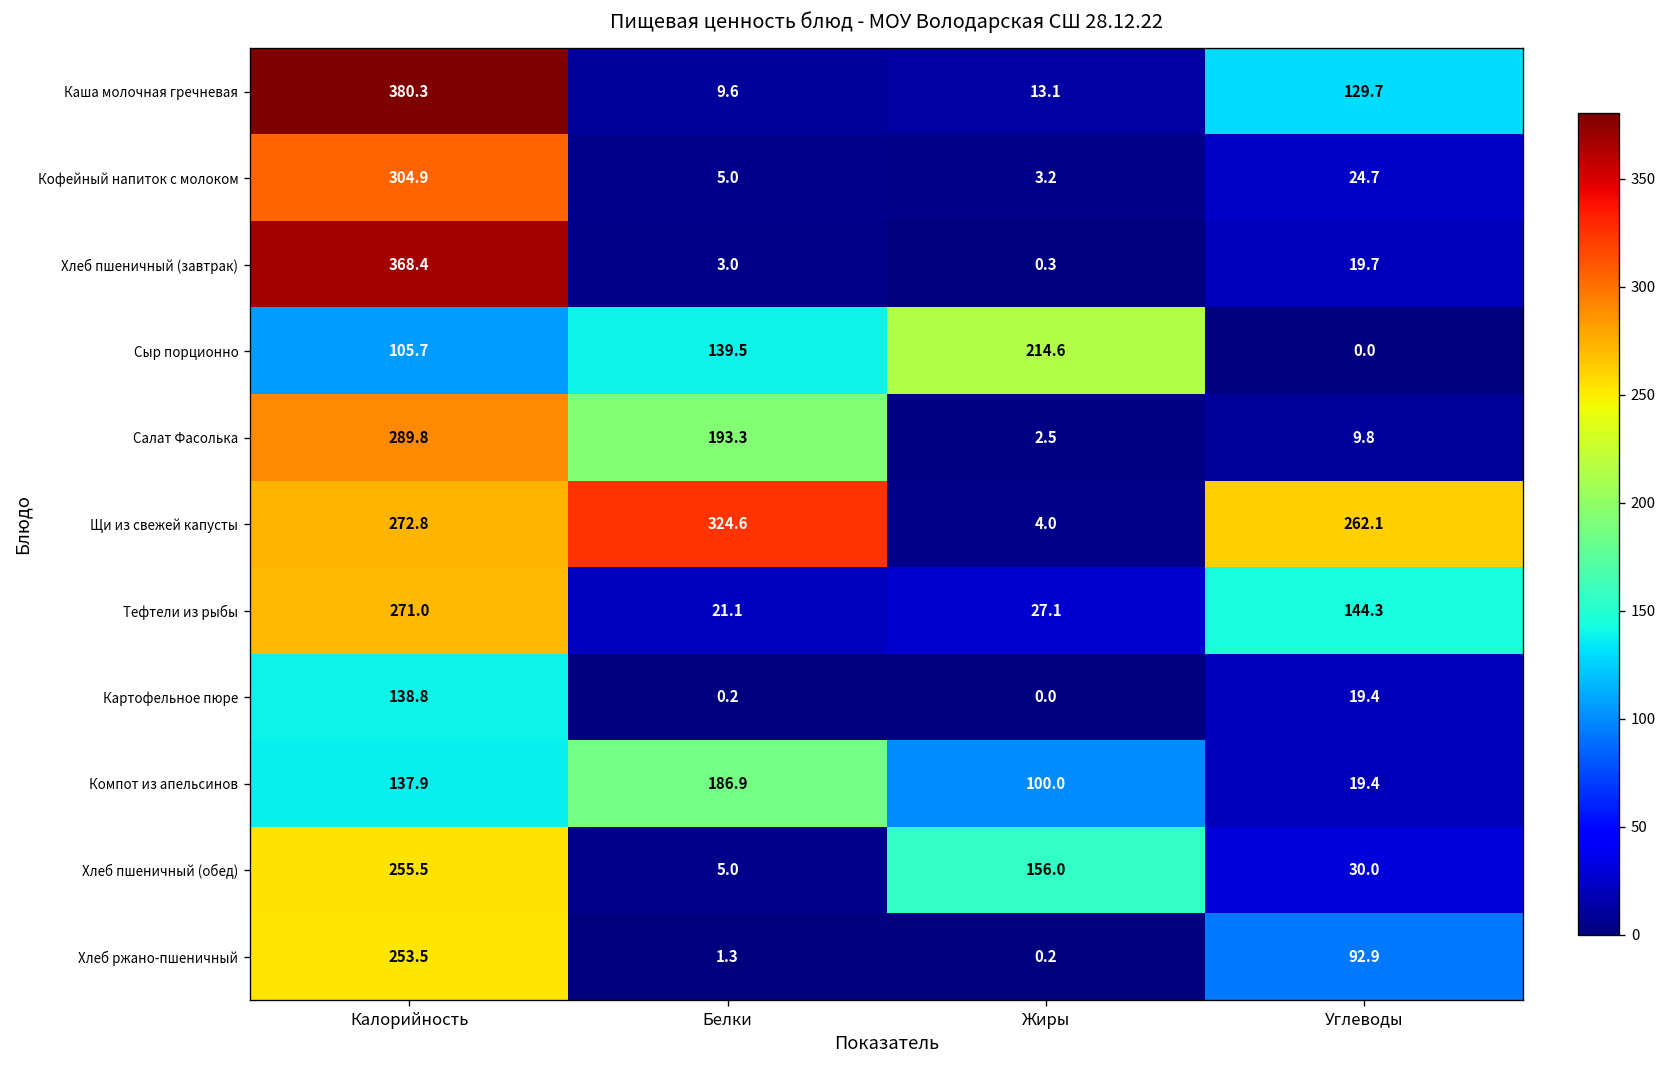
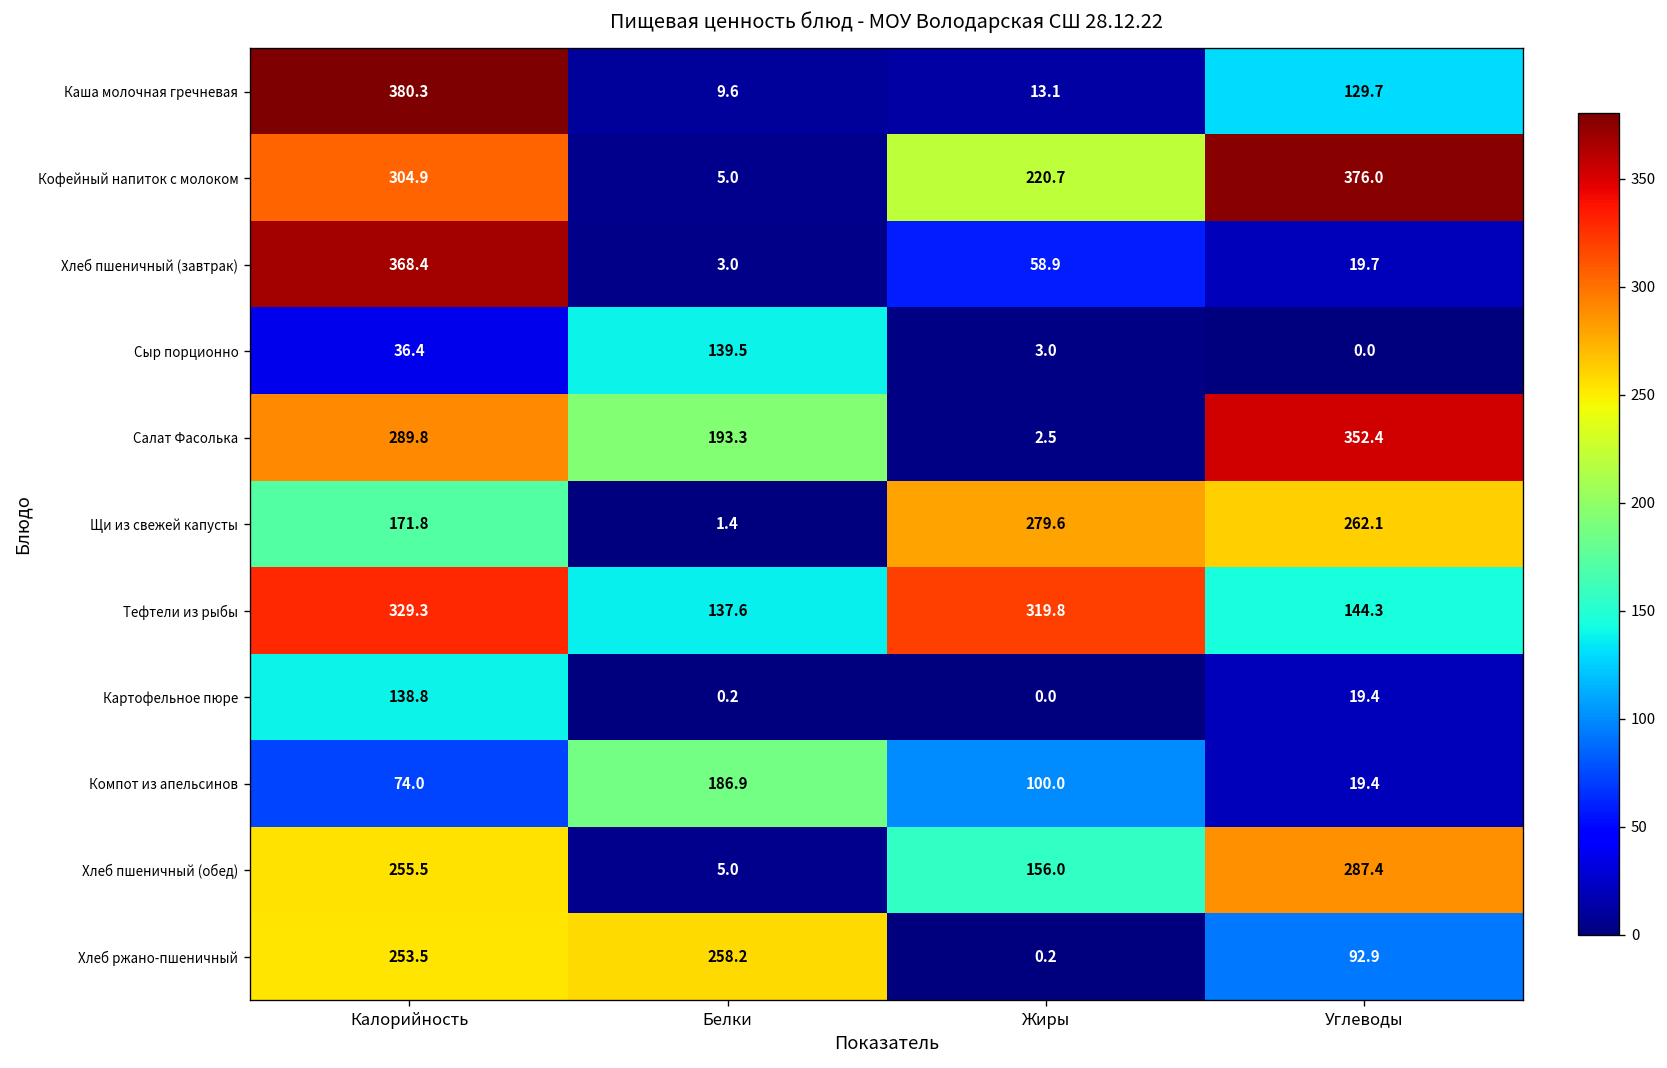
Кофейный напиток с молоком, Жиры: 3.2 -> 220.7
Кофейный напиток с молоком, Углеводы: 24.7 -> 376.0
Хлеб пшеничный (завтрак), Жиры: 0.3 -> 58.9
Сыр порционно, Калорийность: 105.7 -> 36.4
Сыр порционно, Жиры: 214.6 -> 3.0
Салат Фасолька, Углеводы: 9.8 -> 352.4
Щи из свежей капусты, Калорийность: 272.8 -> 171.8
Щи из свежей капусты, Белки: 324.6 -> 1.4
Щи из свежей капусты, Жиры: 4.0 -> 279.6
Тефтели из рыбы, Калорийность: 271.0 -> 329.3
Тефтели из рыбы, Белки: 21.1 -> 137.6
Тефтели из рыбы, Жиры: 27.1 -> 319.8
Компот из апельсинов, Калорийность: 137.9 -> 74.0
Хлеб пшеничный (обед), Углеводы: 30.0 -> 287.4
Хлеб ржано-пшеничный, Белки: 1.3 -> 258.2
